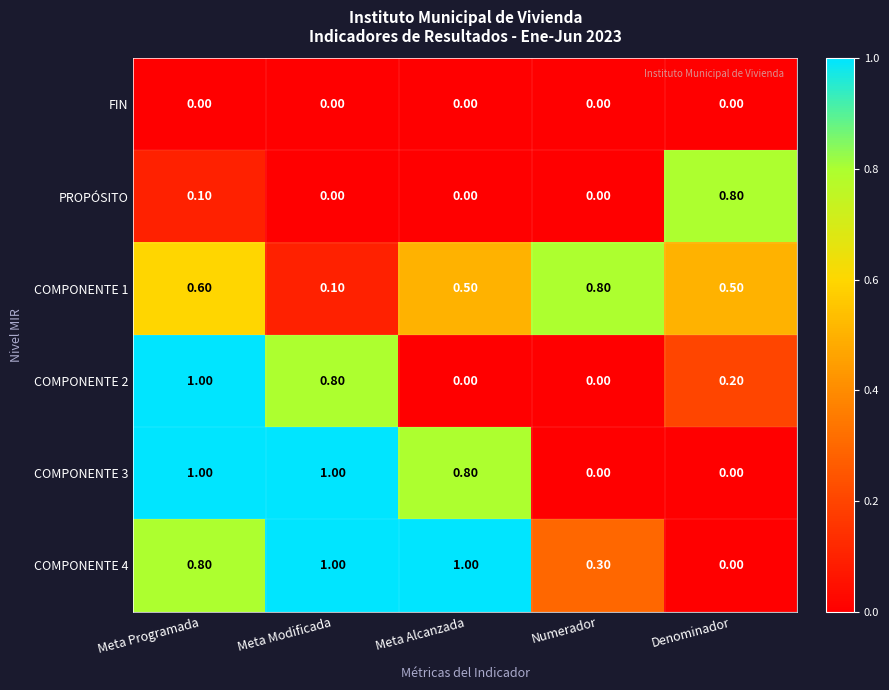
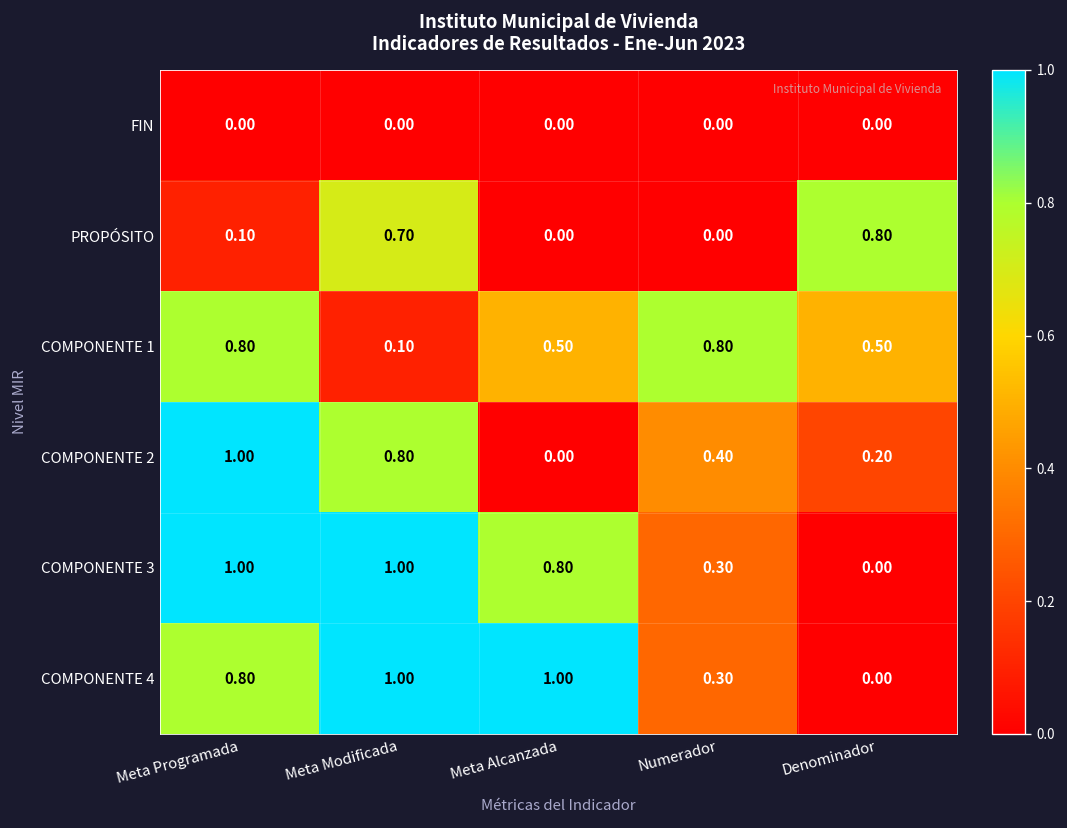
PROPÓSITO, Meta Modificada: 0.00 -> 0.70
COMPONENTE 1, Meta Programada: 0.60 -> 0.80
COMPONENTE 2, Numerador: 0.00 -> 0.40
COMPONENTE 3, Numerador: 0.00 -> 0.30
